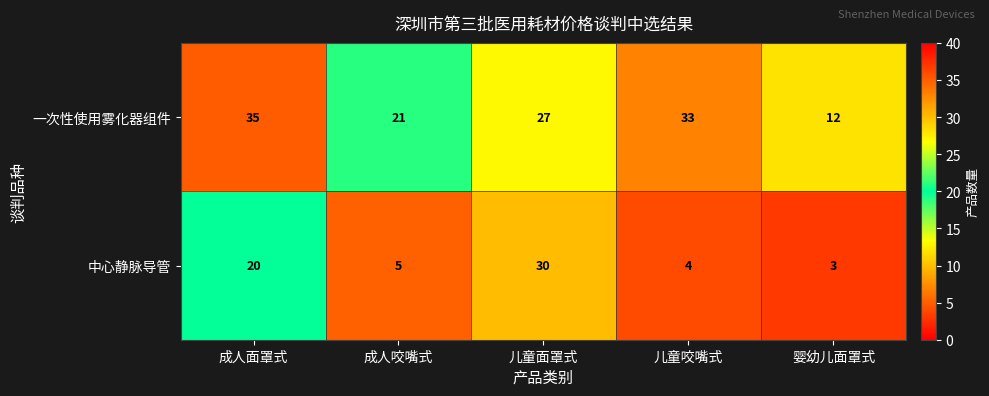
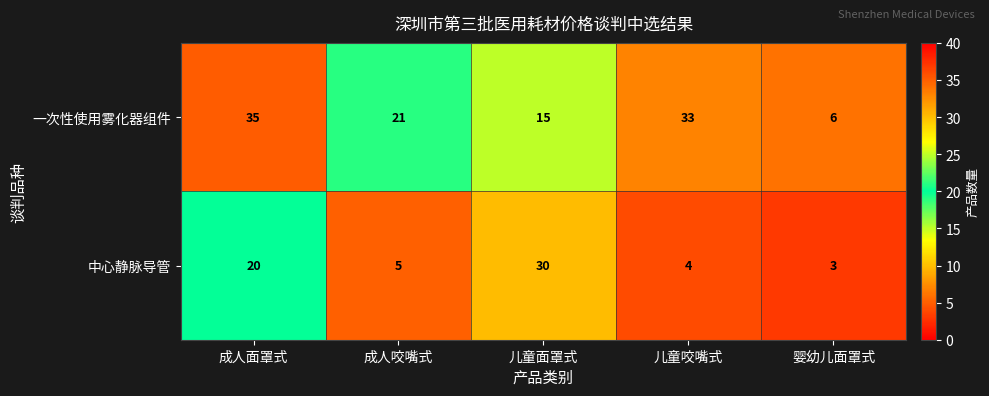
一次性使用雾化器组件, 儿童面罩式: 27 -> 15
一次性使用雾化器组件, 婴幼儿面罩式: 12 -> 6
